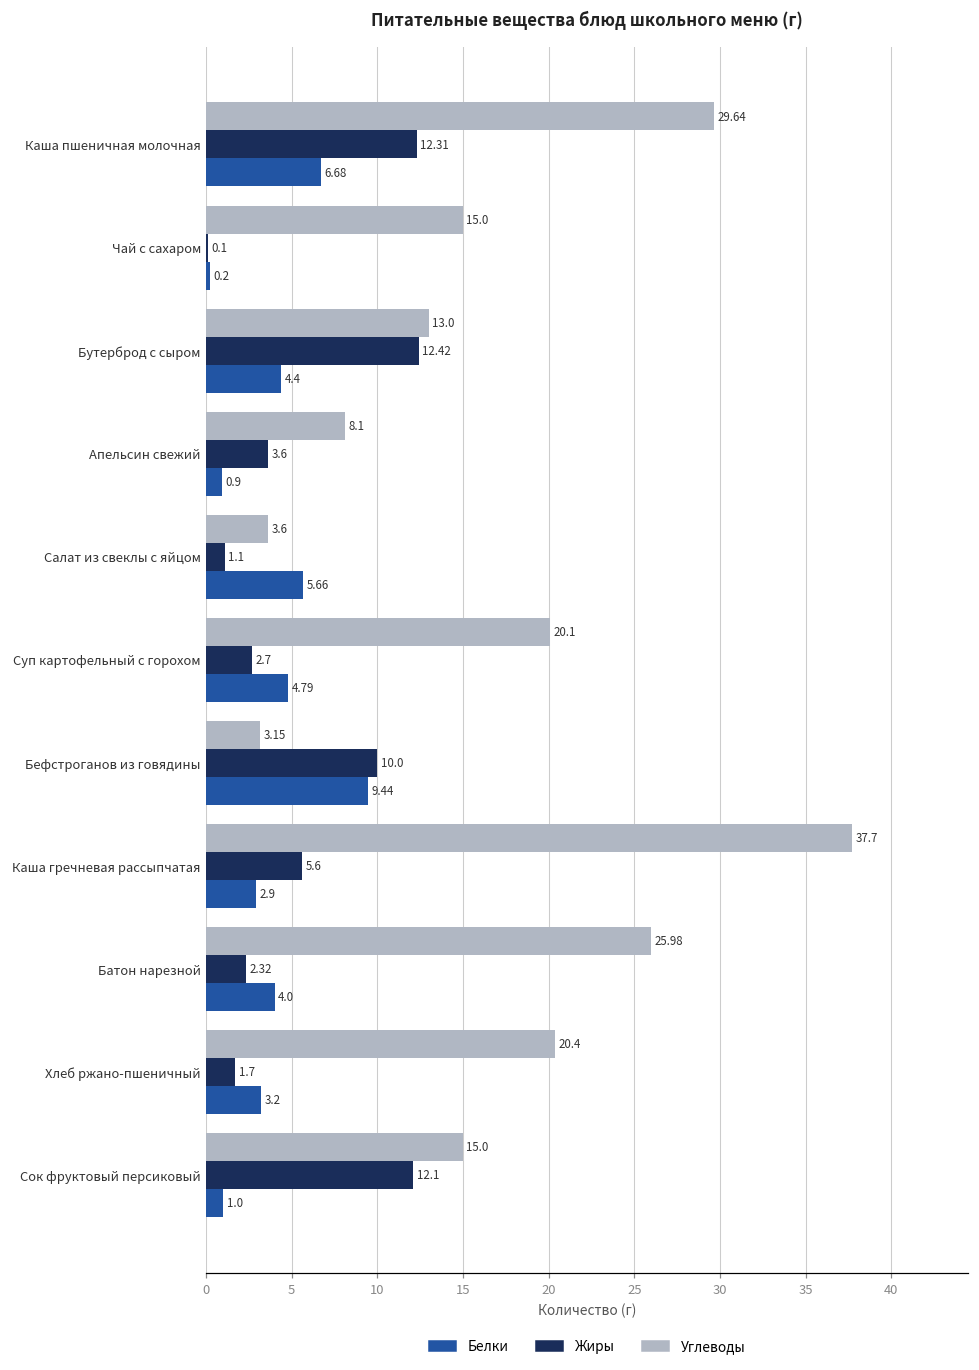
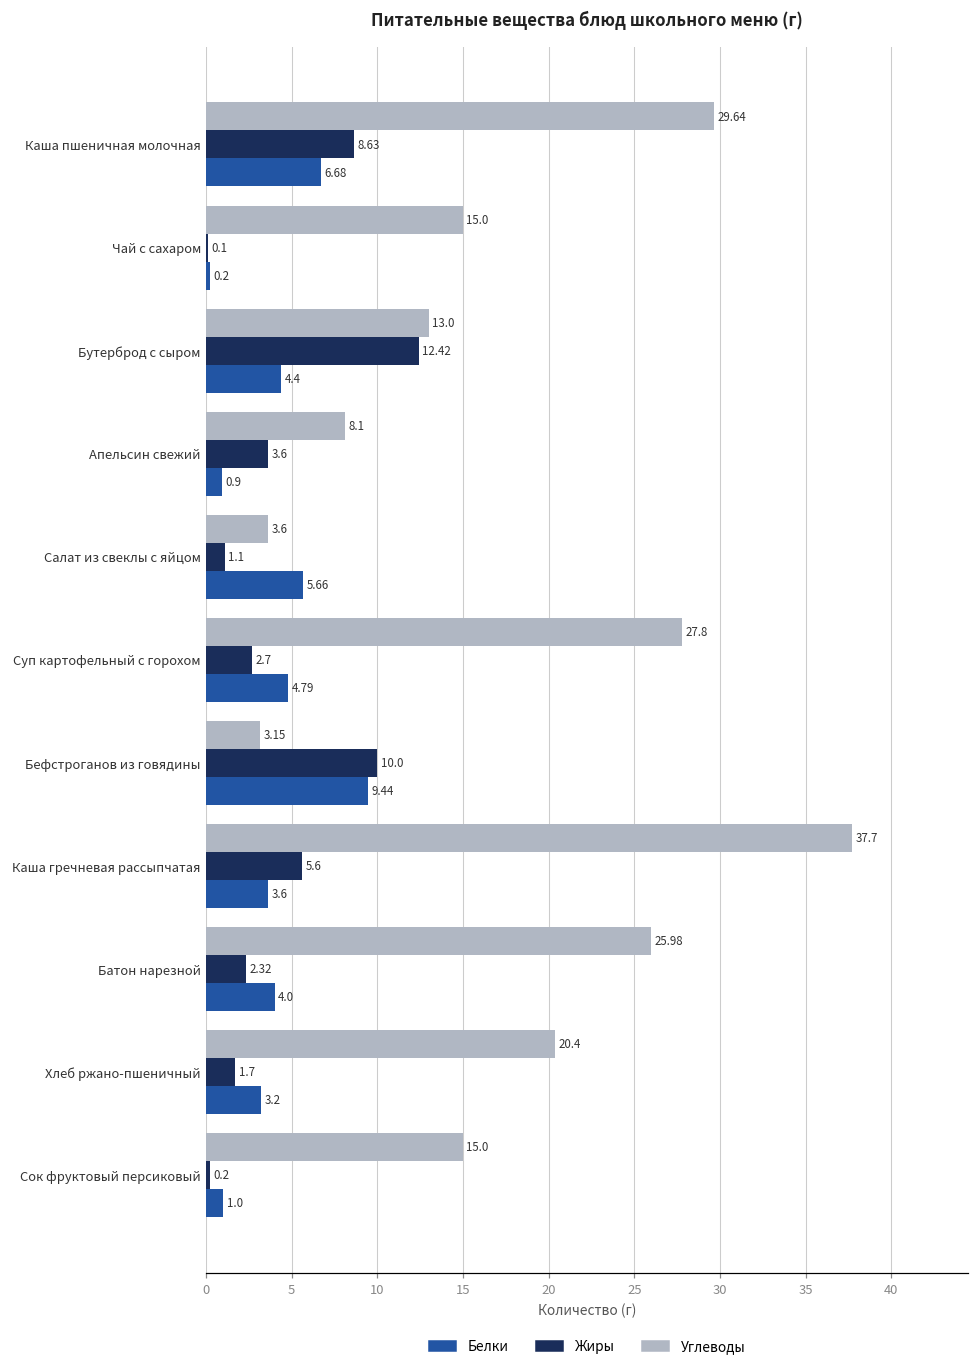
Жиры, Каша пшеничная молочная: 12.31 -> 8.63
Углеводы, Суп картофельный с горохом: 20.1 -> 27.8
Белки, Каша гречневая рассыпчатая: 2.9 -> 3.6
Жиры, Сок фруктовый персиковый: 12.1 -> 0.2
